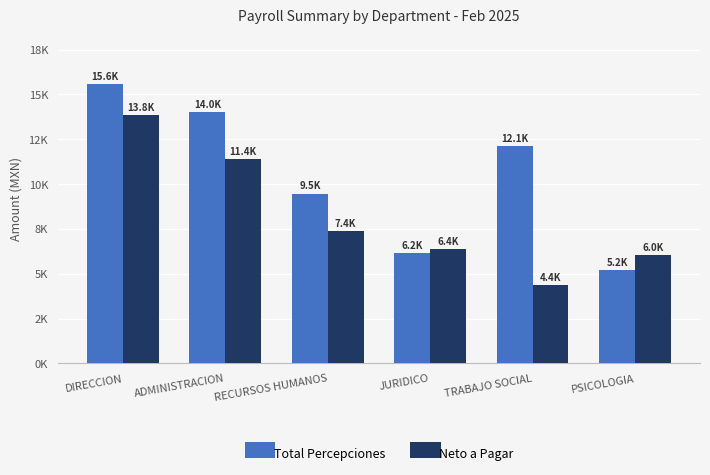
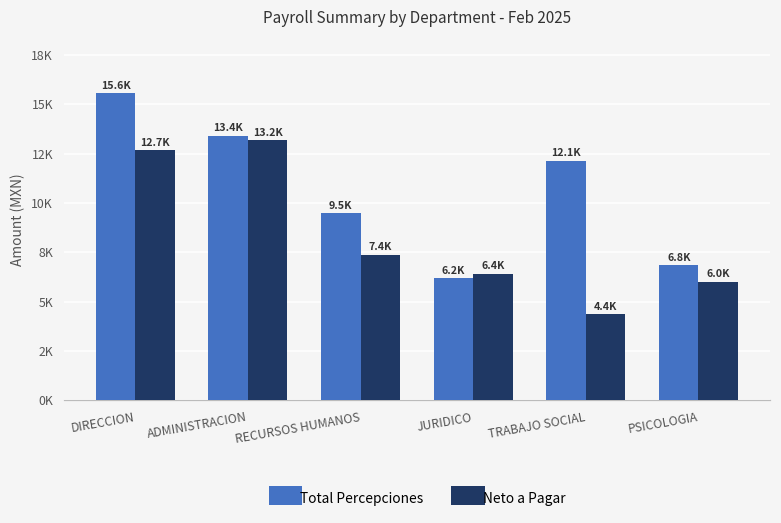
Neto a Pagar, DIRECCION: 13.8K -> 12.7K
Total Percepciones, ADMINISTRACION: 14.0K -> 13.4K
Neto a Pagar, ADMINISTRACION: 11.4K -> 13.2K
Total Percepciones, PSICOLOGIA: 5.2K -> 6.8K
